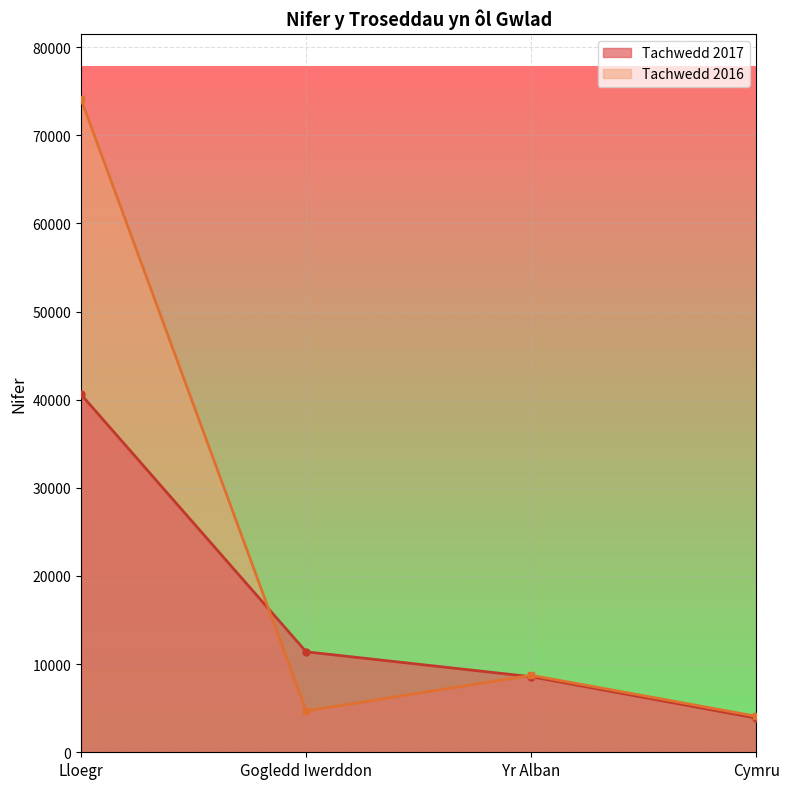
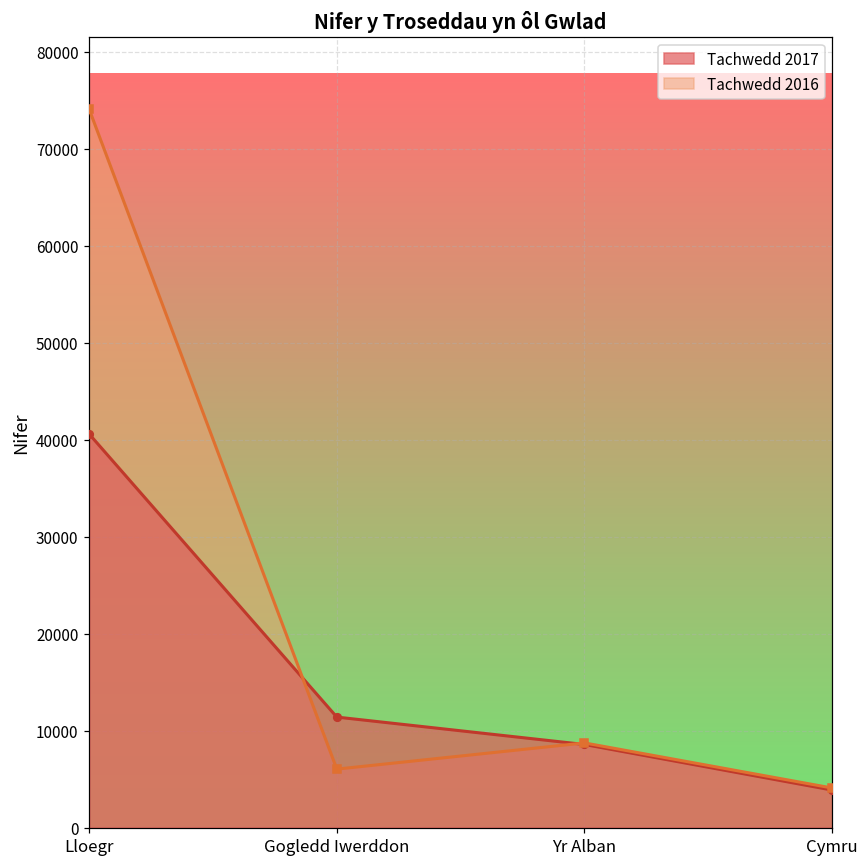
Tachwedd 2016, Gogledd Iwerddon: 5000 -> 6000
